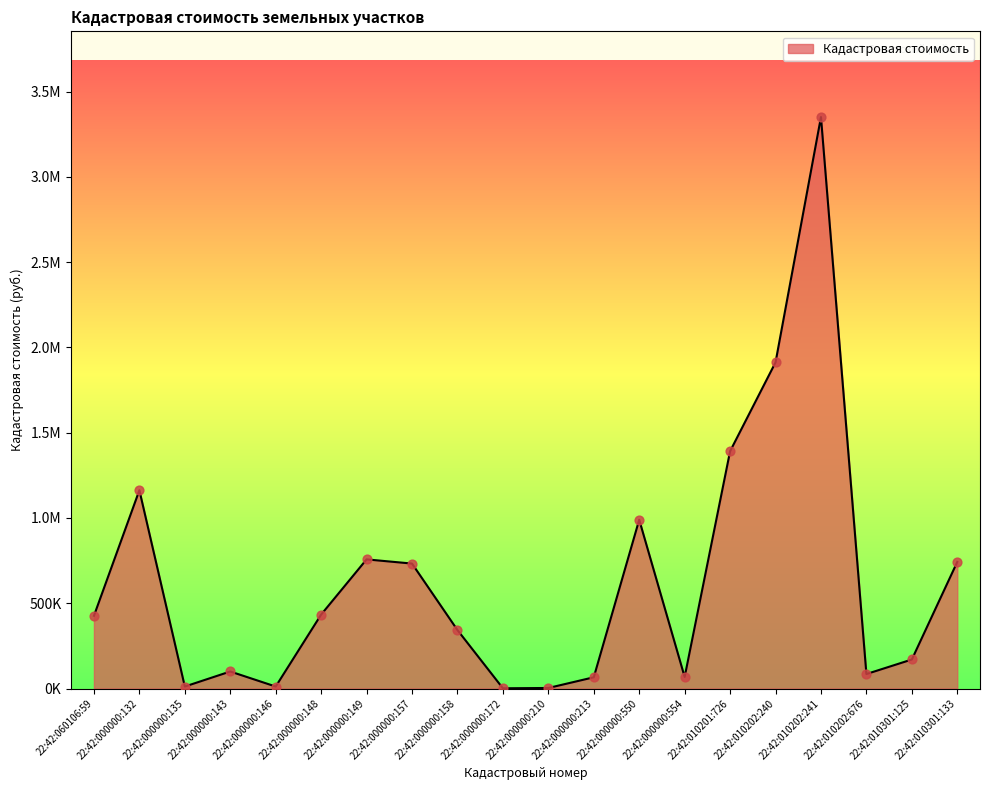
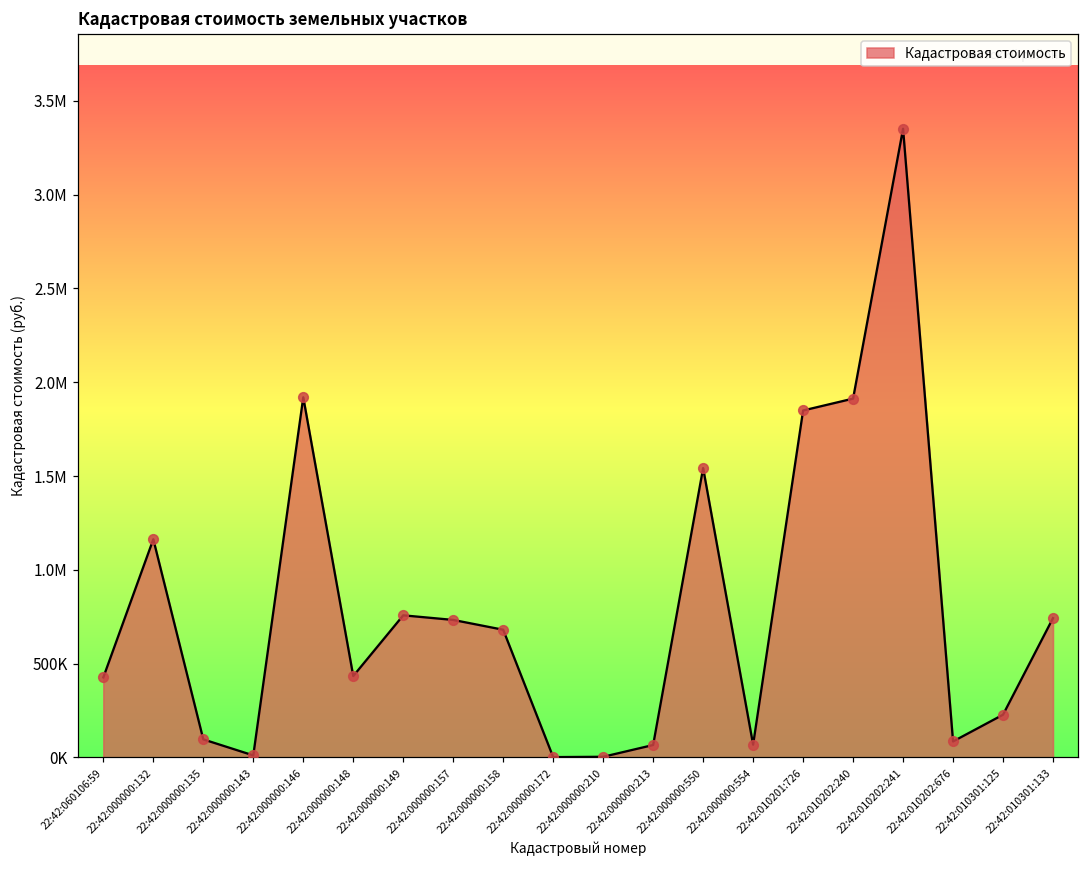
22:42:000000:135: 10000 -> 100000
22:42:000000:143: 100000 -> 10000
22:42:000000:146: 10000 -> 1920000
22:42:000000:158: 340000 -> 680000
22:42:000000:550: 990000 -> 1540000
22:42:010201:726: 1390000 -> 1850000
22:42:010301:125: 170000 -> 230000
